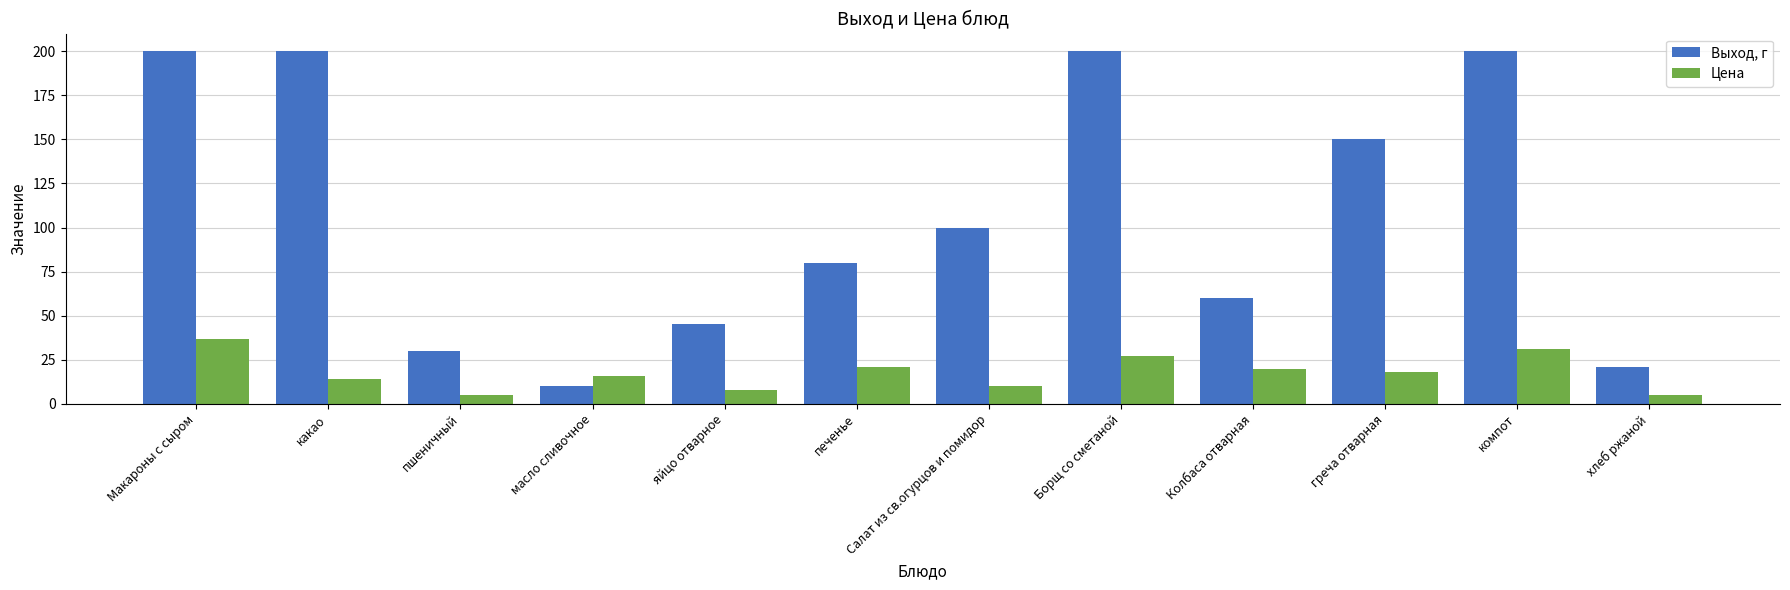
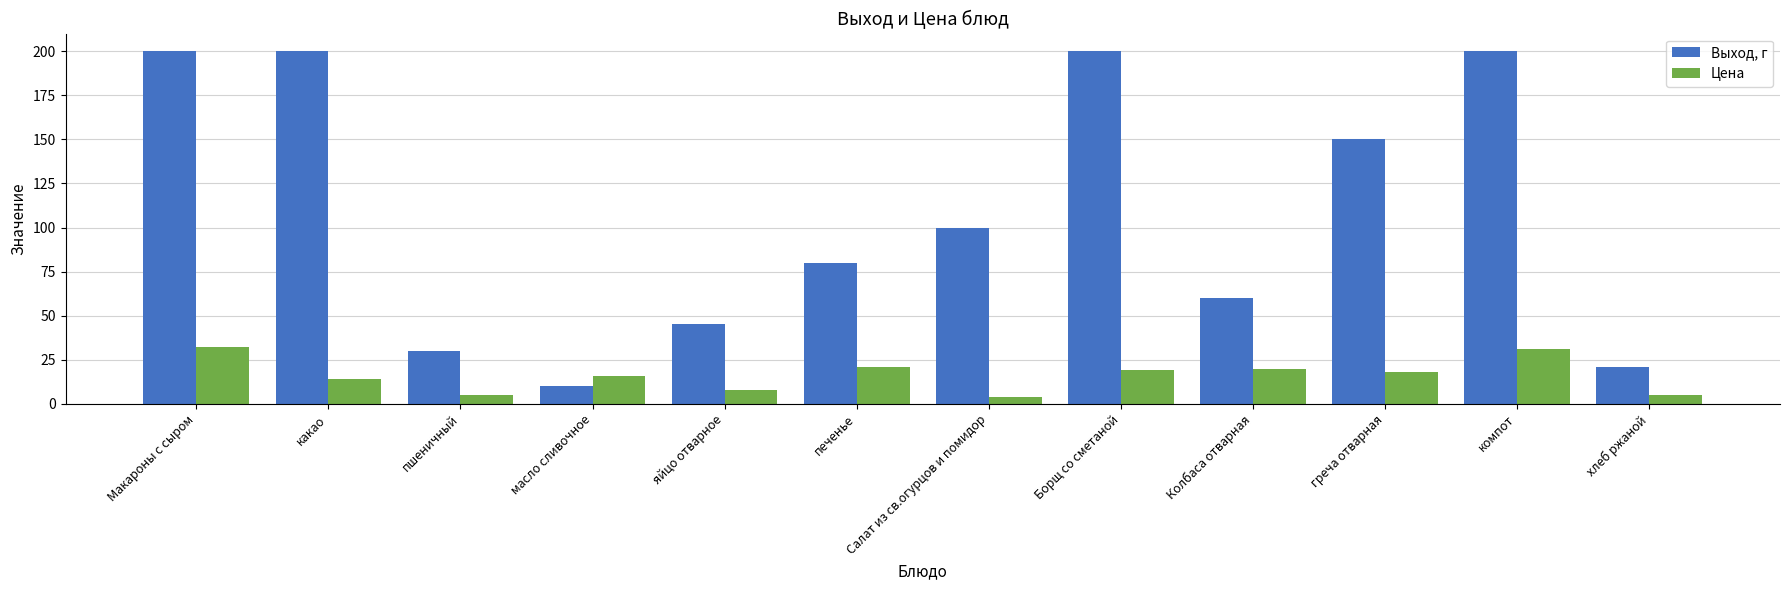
Цена, Макароны с сыром: 37 -> 32
Цена, Салат из св.огурцов и помидор: 10 -> 4
Цена, Борщ со сметаной: 27 -> 19
